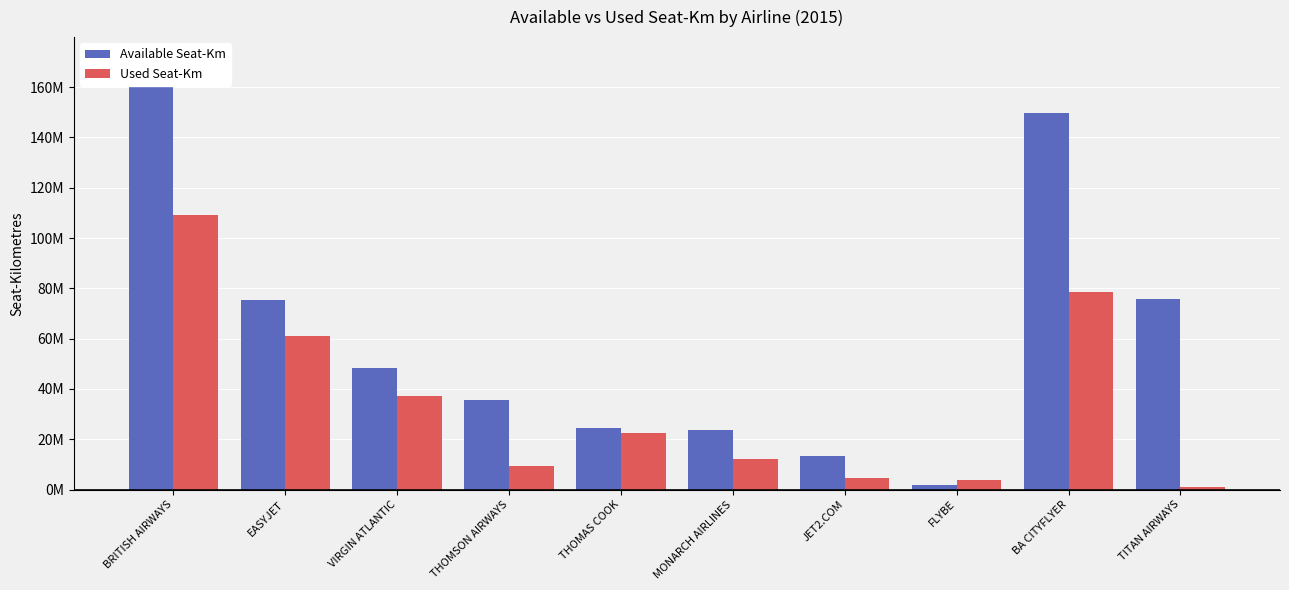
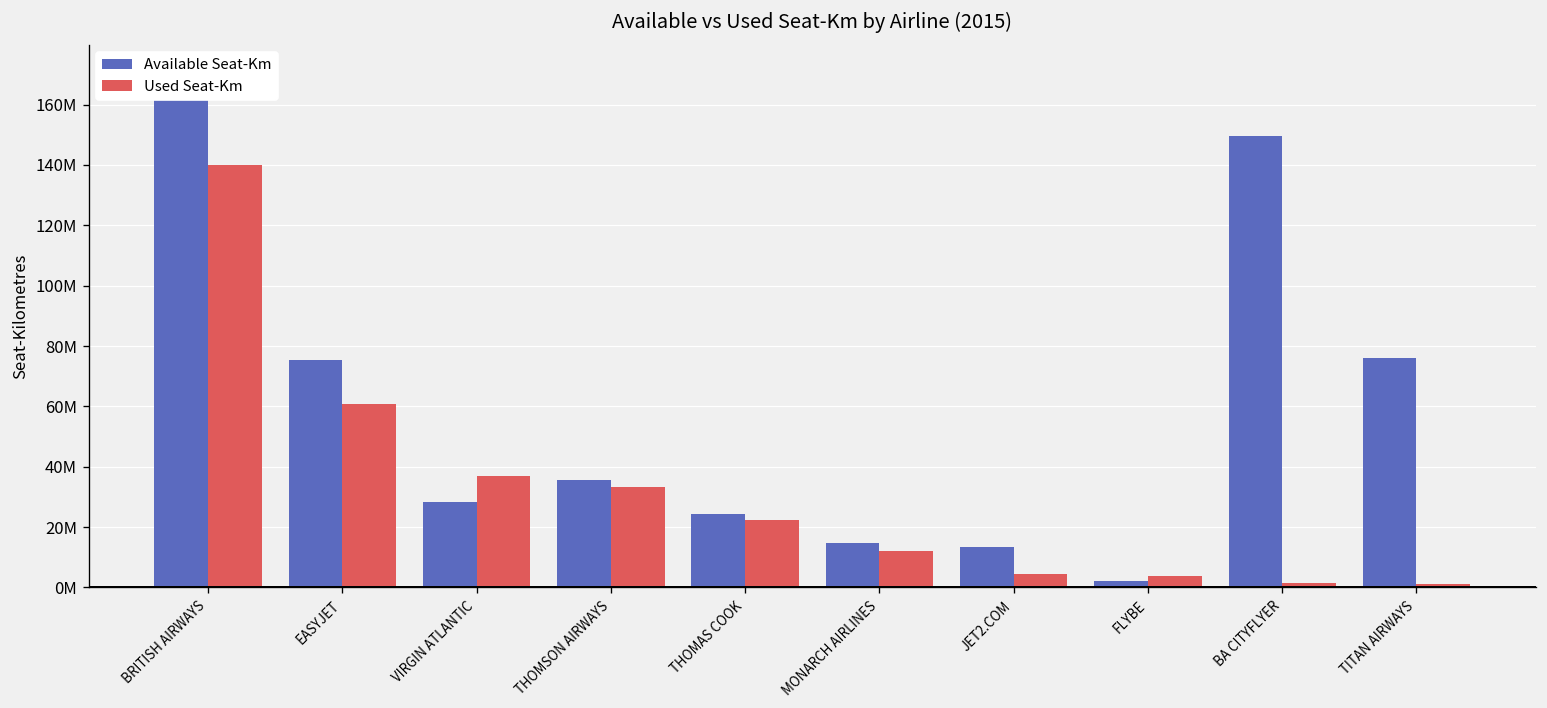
Used Seat-Km, BRITISH AIRWAYS: 109000000 -> 140000000
Available Seat-Km, VIRGIN ATLANTIC: 48000000 -> 28000000
Used Seat-Km, THOMSON AIRWAYS: 9000000 -> 33000000
Available Seat-Km, MONARCH AIRLINES: 23000000 -> 15000000
Used Seat-Km, BA CITYFLYER: 78000000 -> 1000000
